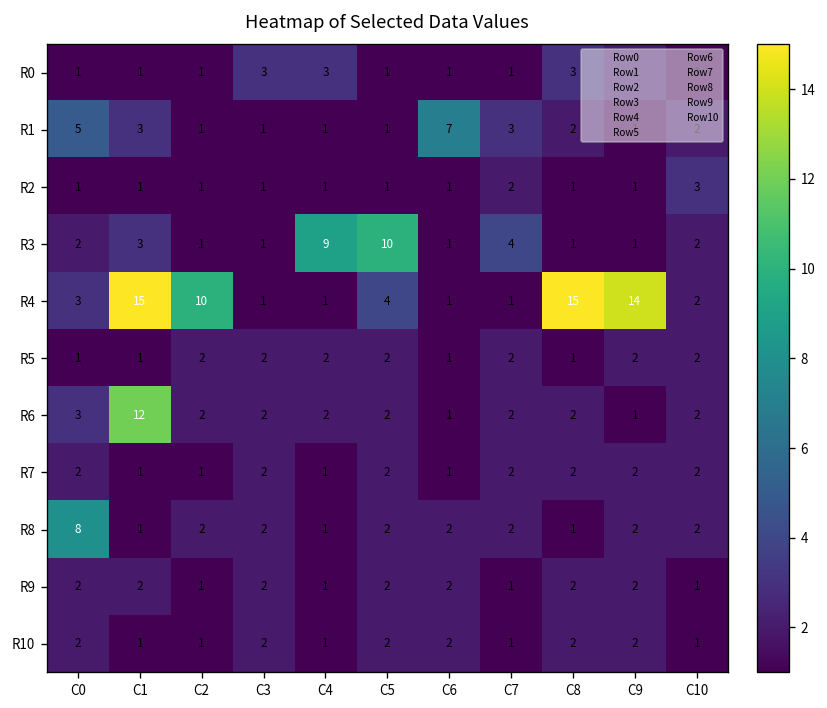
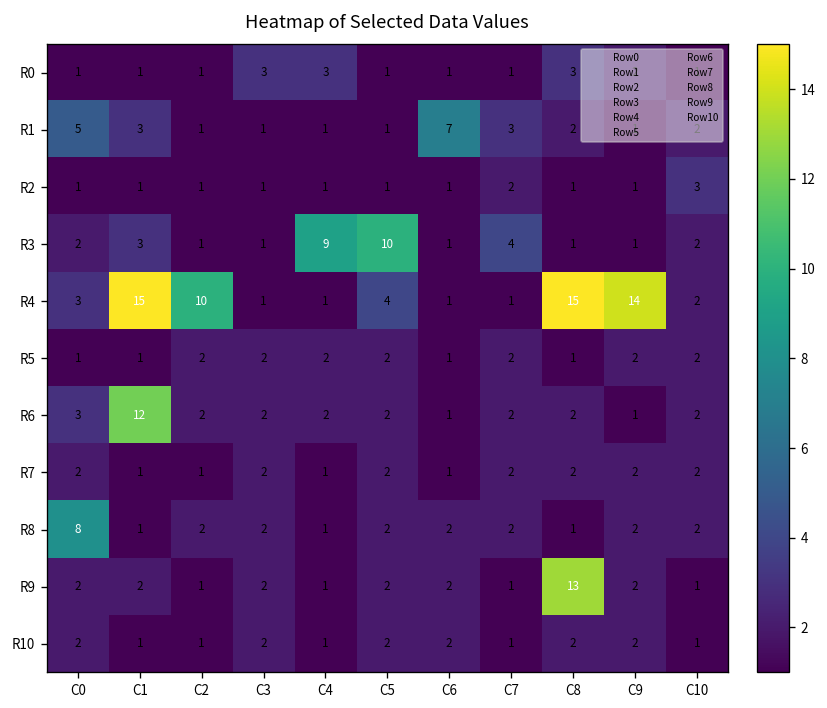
R9, C8: 2 -> 13
